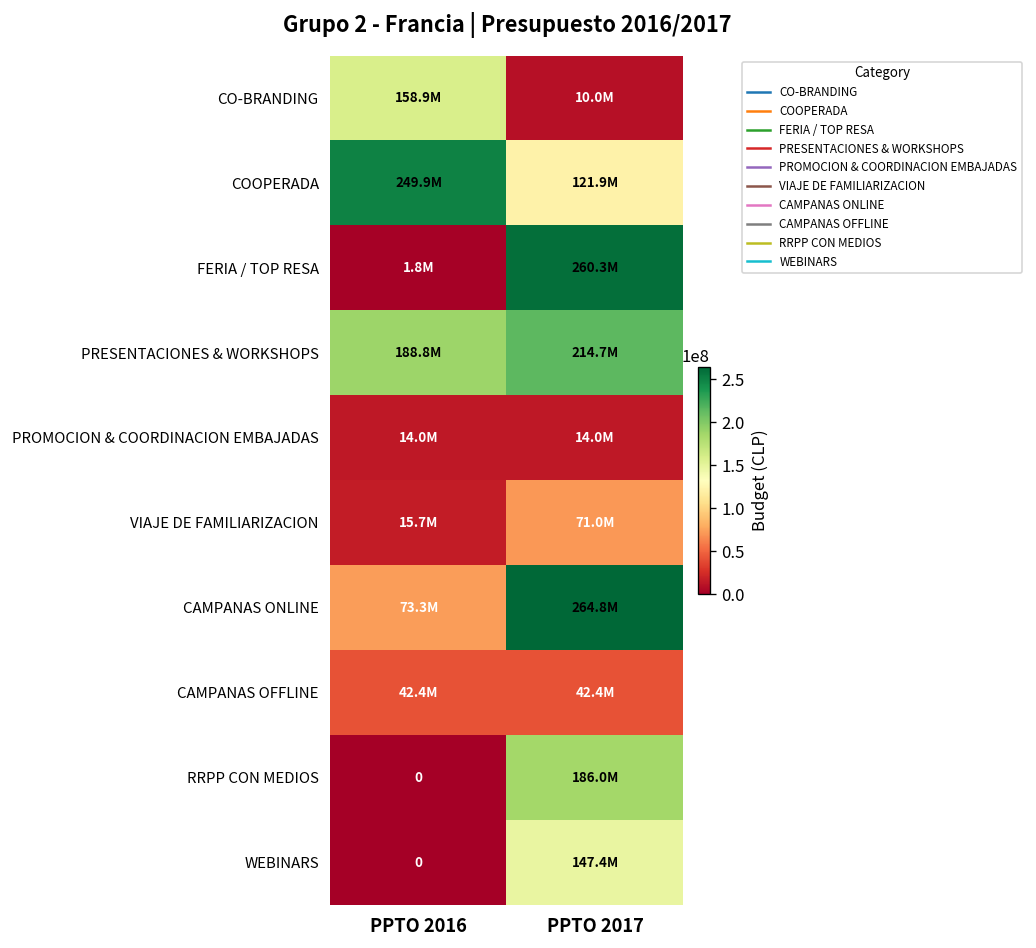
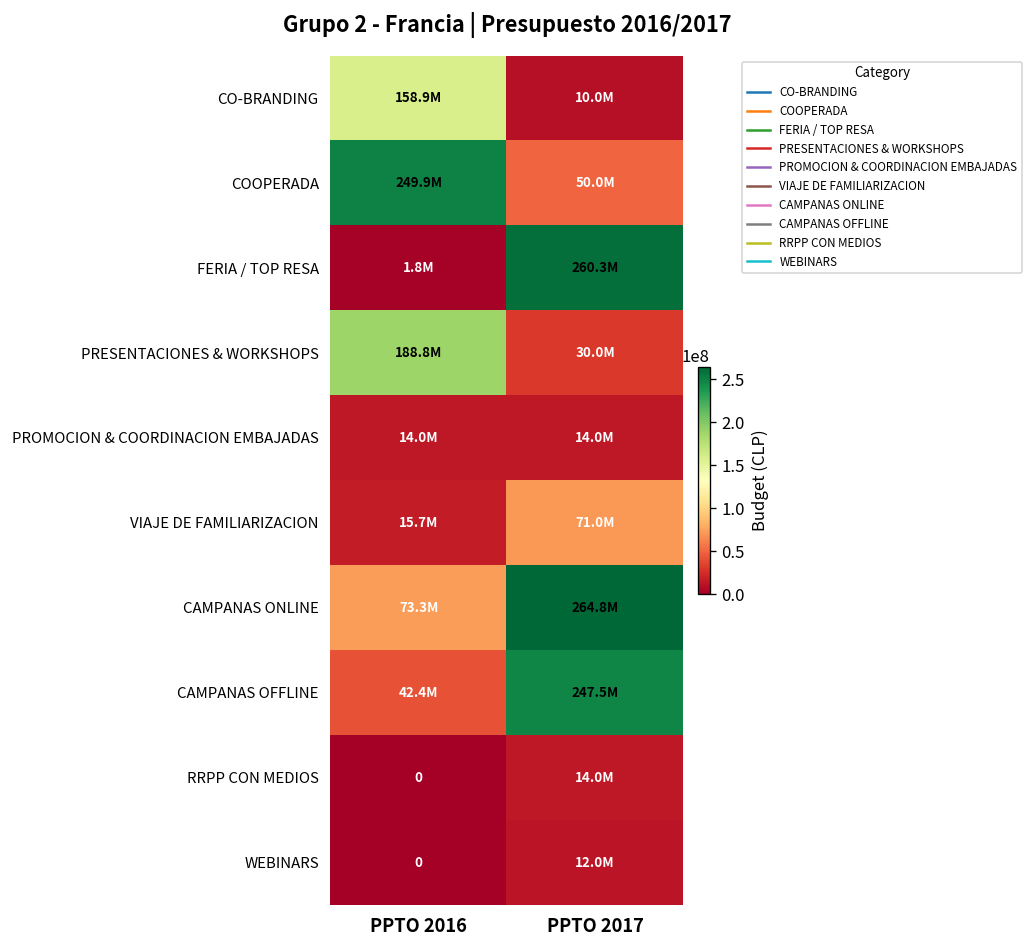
COOPERADA, PPTO 2017: 121.9M -> 50.0M
PRESENTACIONES & WORKSHOPS, PPTO 2017: 214.7M -> 30.0M
CAMPANAS OFFLINE, PPTO 2017: 42.4M -> 247.5M
RRPP CON MEDIOS, PPTO 2017: 186.0M -> 14.0M
WEBINARS, PPTO 2017: 147.4M -> 12.0M
